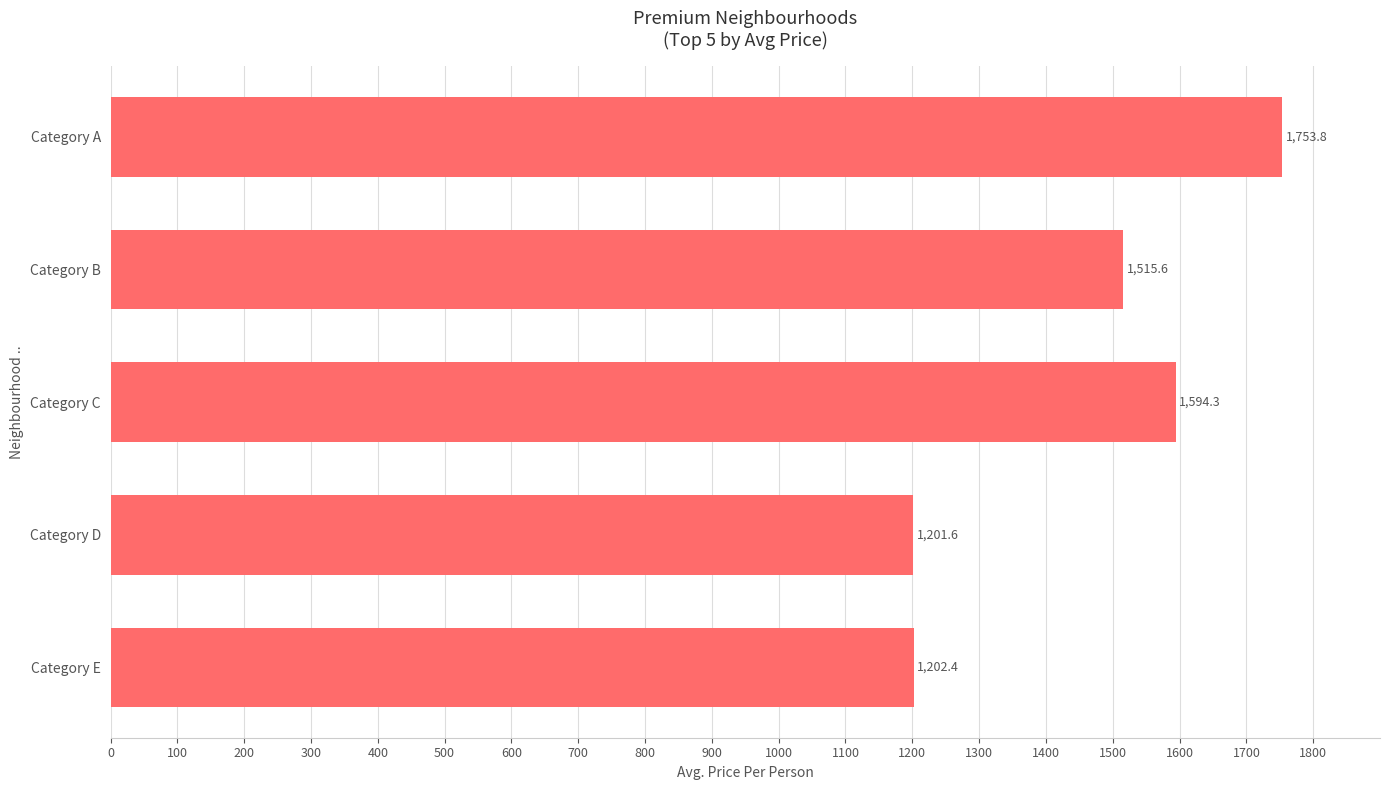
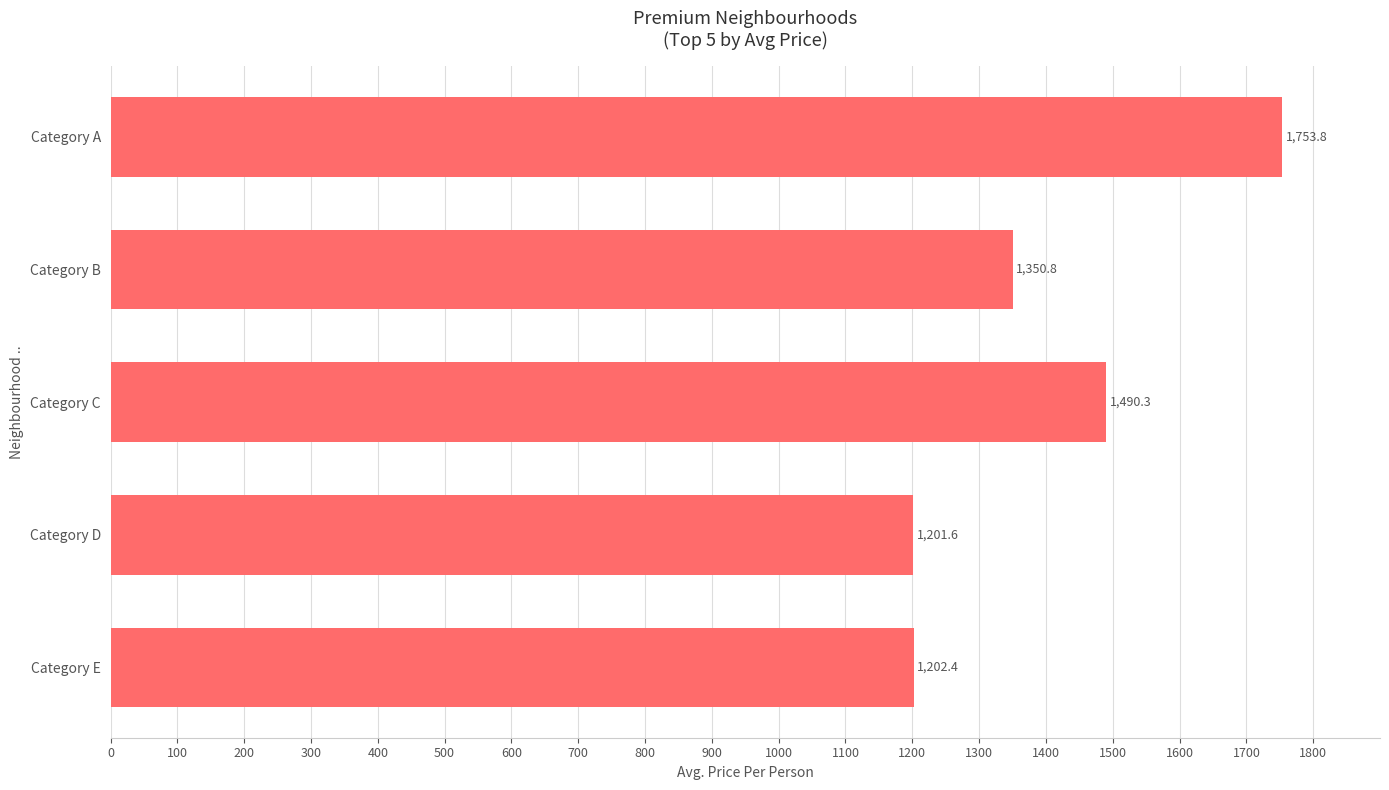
Category B: 1,515.6 -> 1,350.8
Category C: 1,594.3 -> 1,490.3
